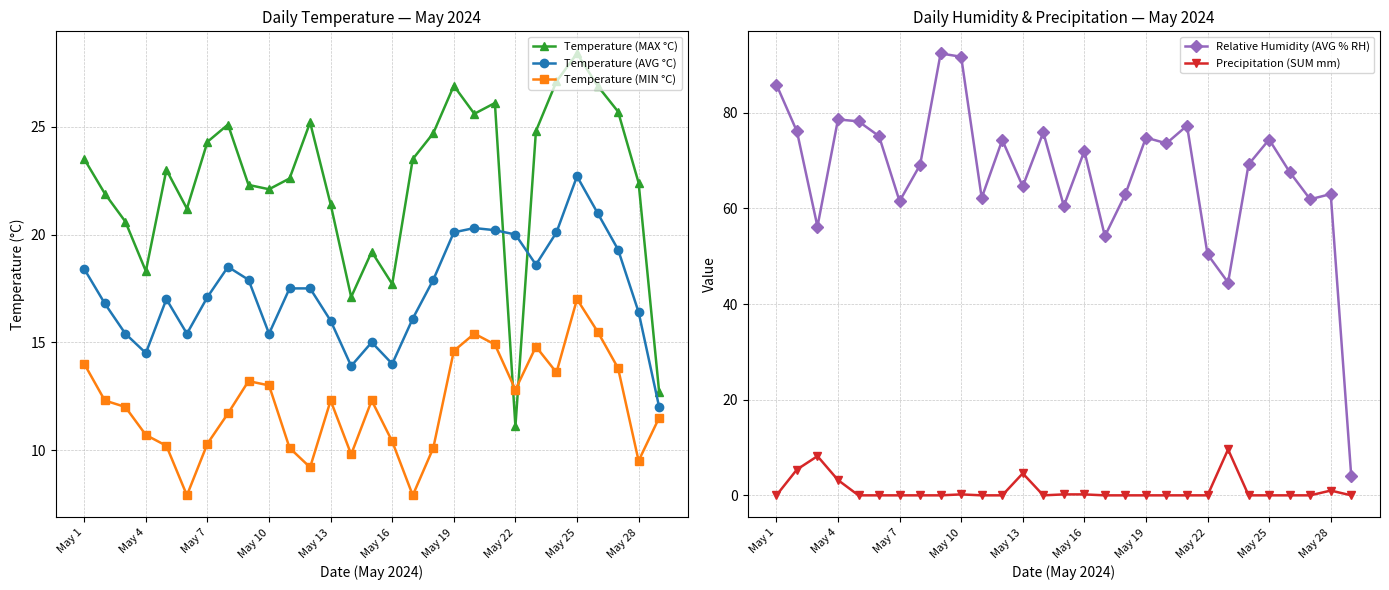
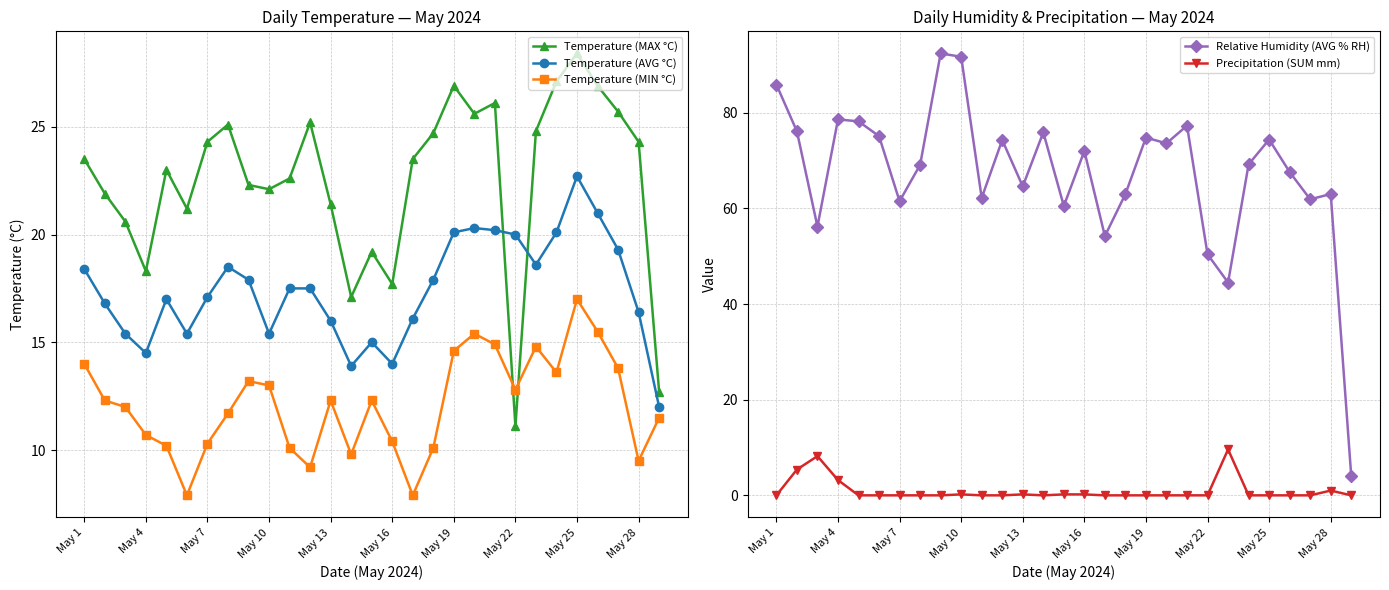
Daily Temperature — May 2024, Temperature (MAX °C), May 28: 22.4 -> 24.3
Daily Humidity & Precipitation — May 2024, Precipitation (SUM mm), May 13: 5 -> 0
